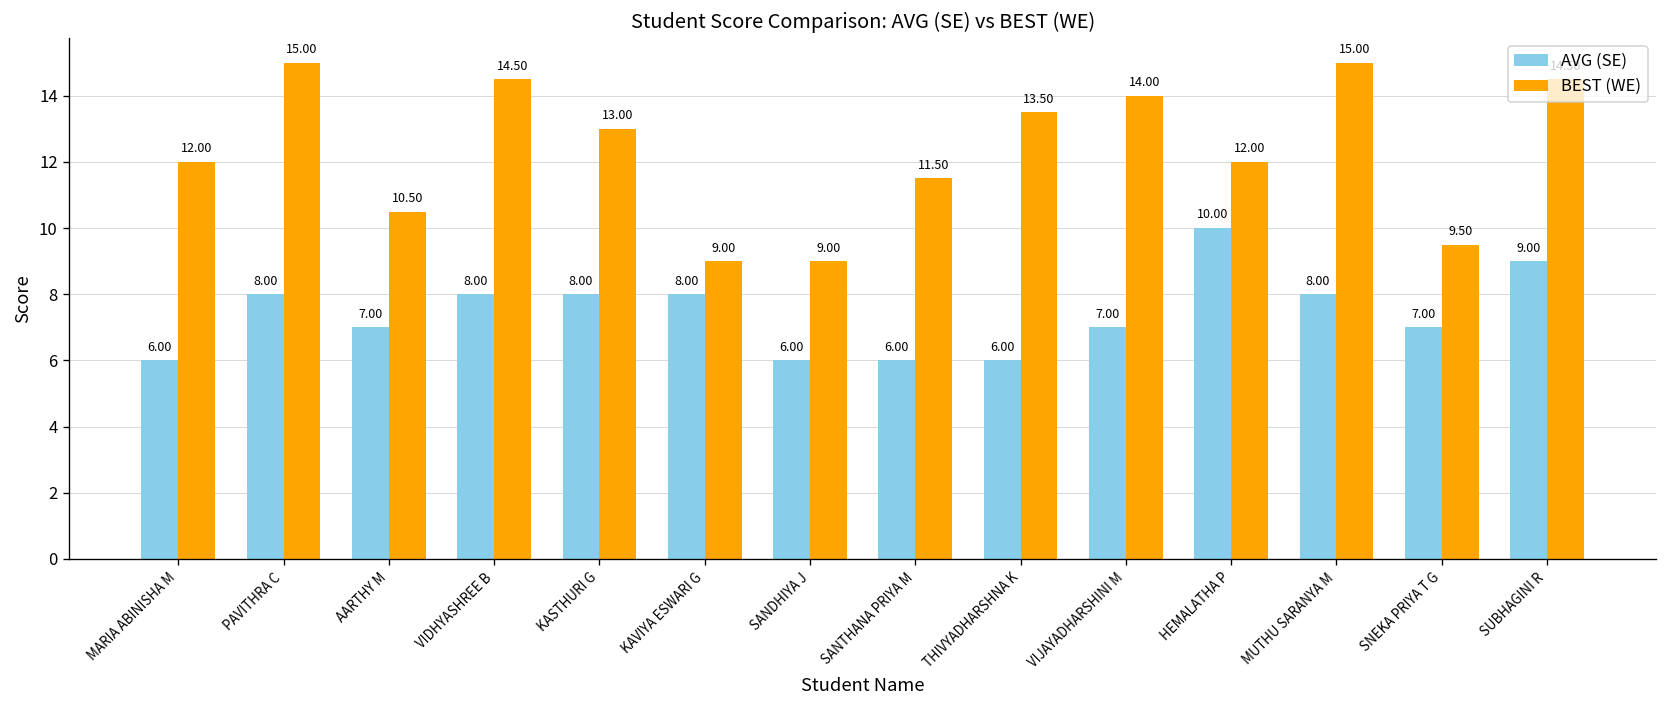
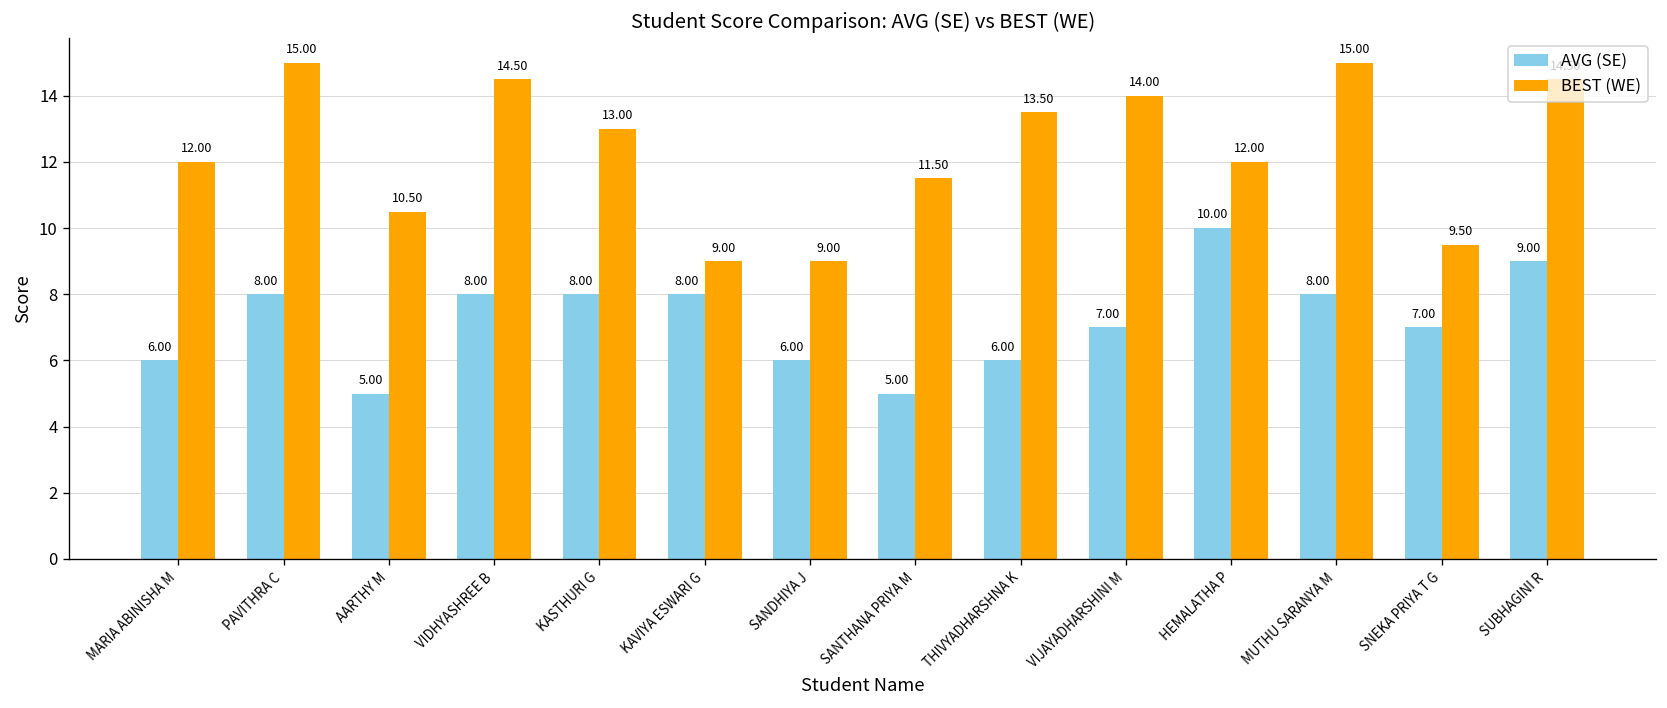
AVG (SE), AARTHY M: 7.00 -> 5.00
AVG (SE), SANTHANA PRIYA M: 6.00 -> 5.00
